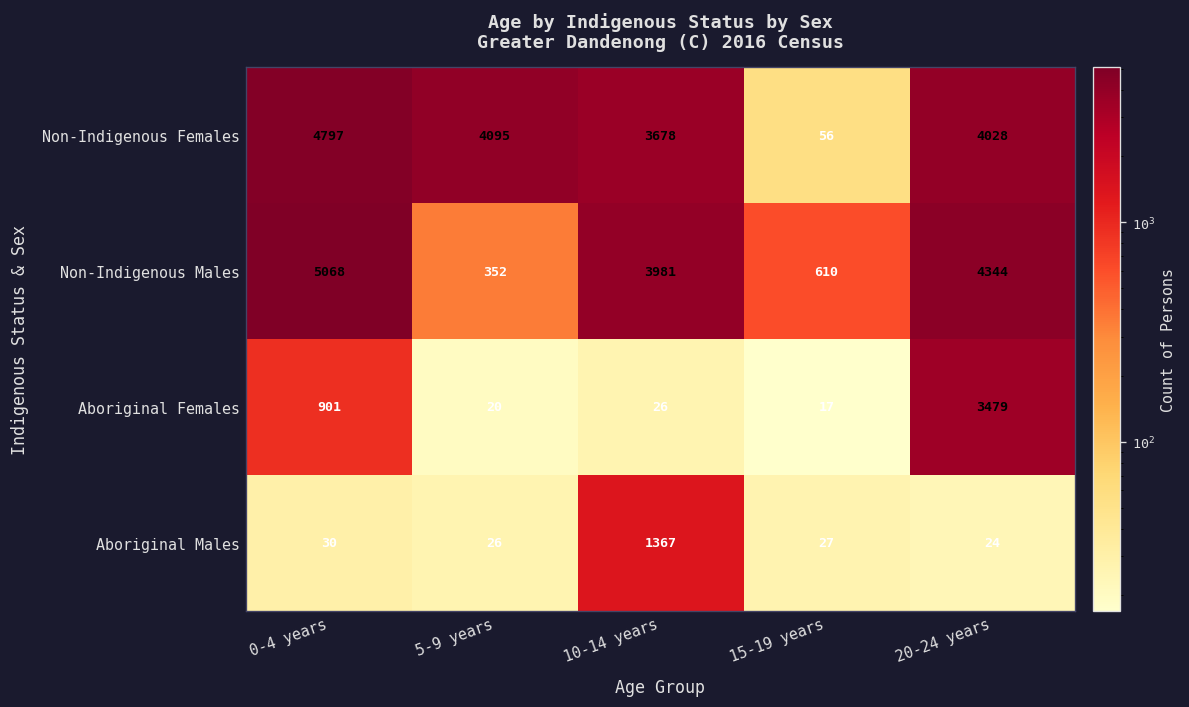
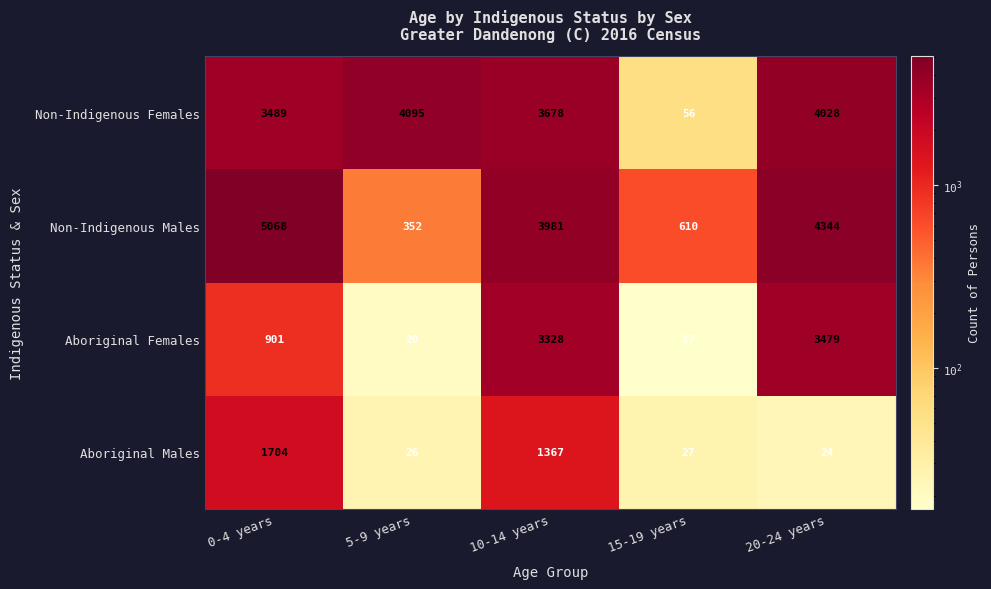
Non-Indigenous Females, 0-4 years: 4797 -> 3489
Aboriginal Females, 10-14 years: 26 -> 3328
Aboriginal Males, 0-4 years: 30 -> 1704
